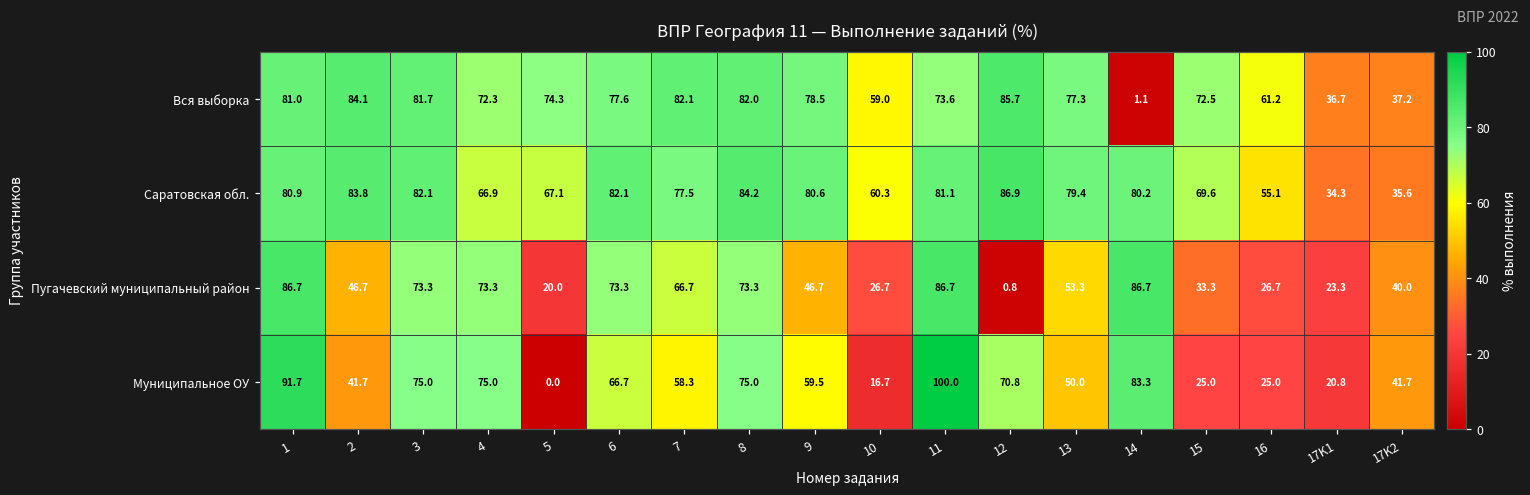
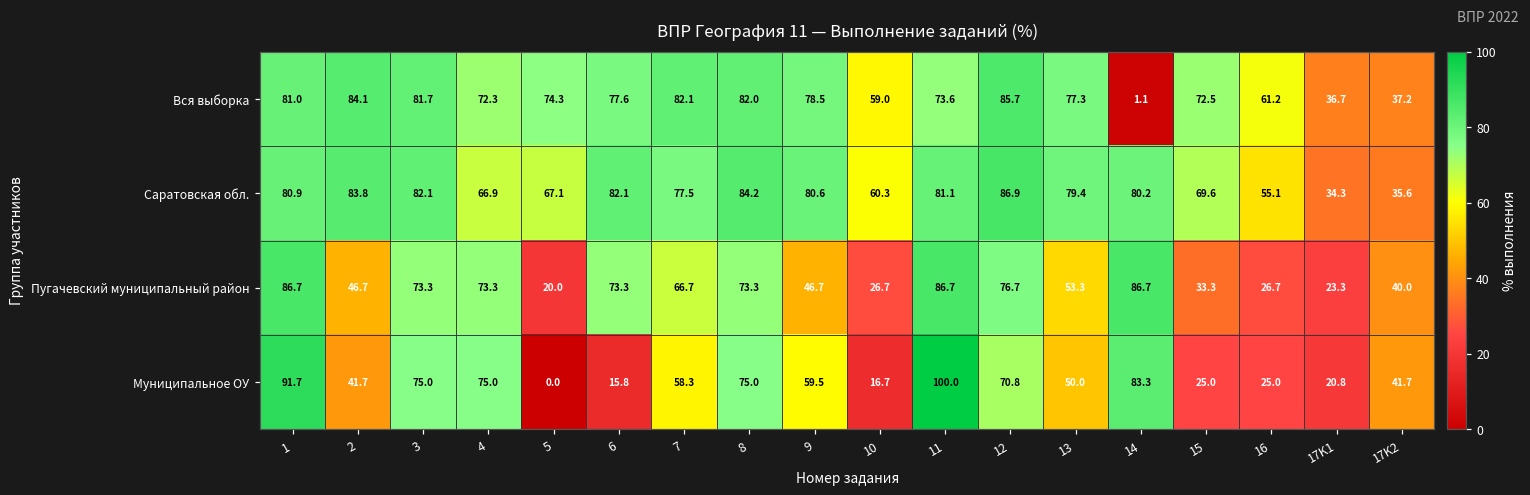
Пугачевский муниципальный район, 12: 0.8 -> 76.7
Муниципальное ОУ, 6: 66.7 -> 15.8
